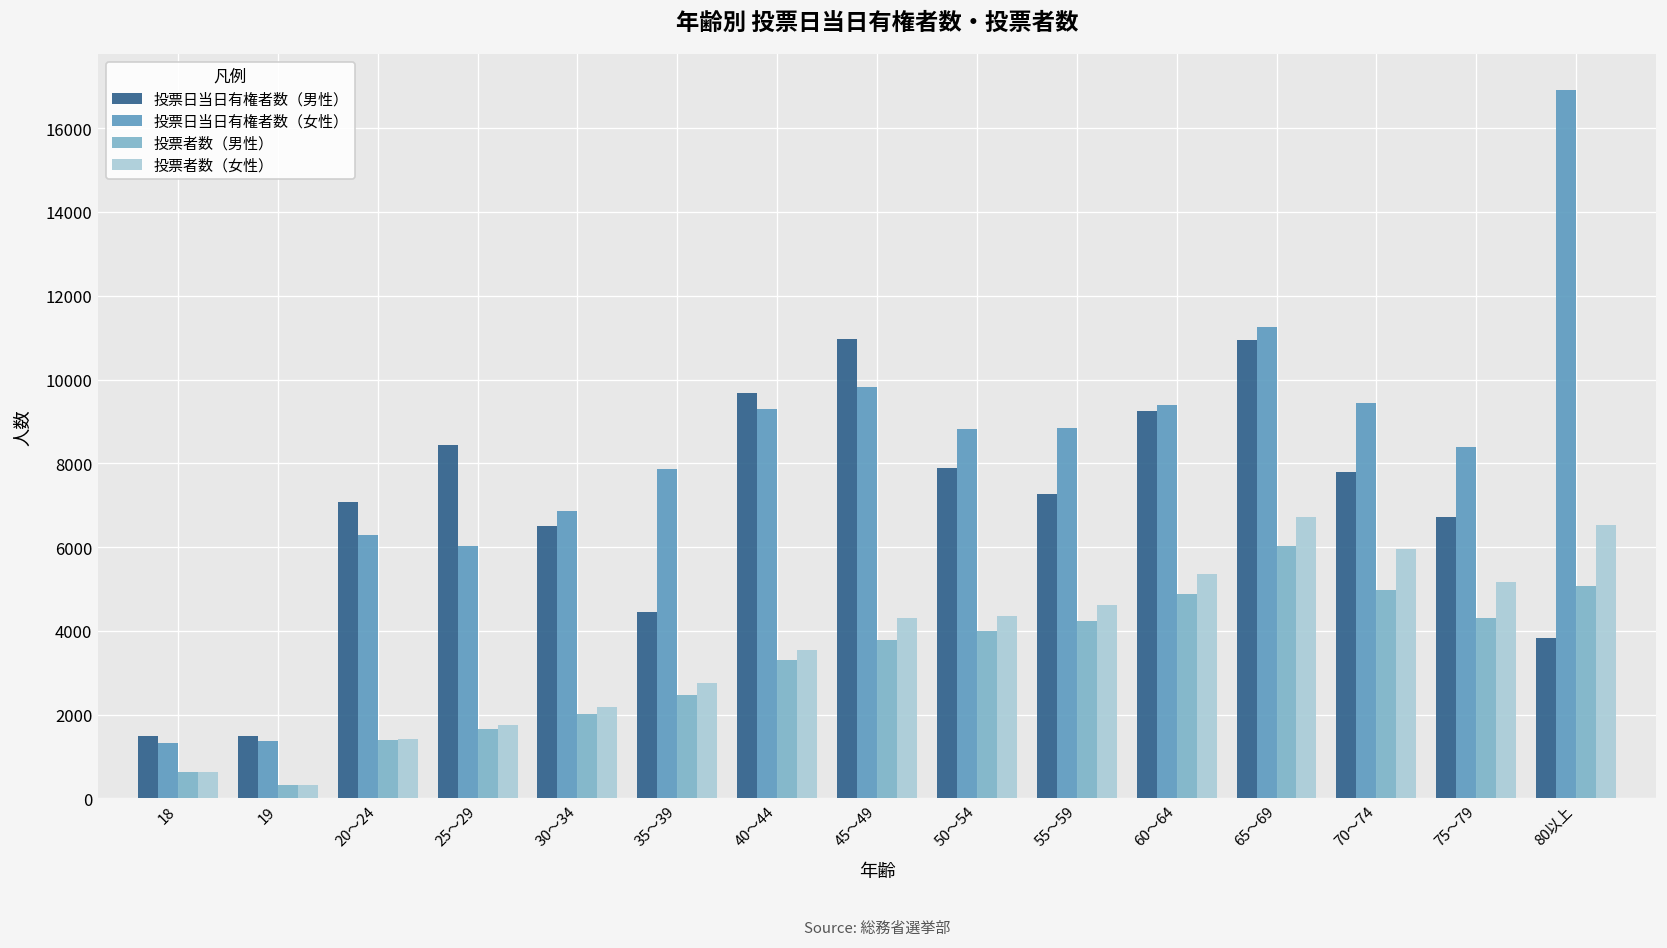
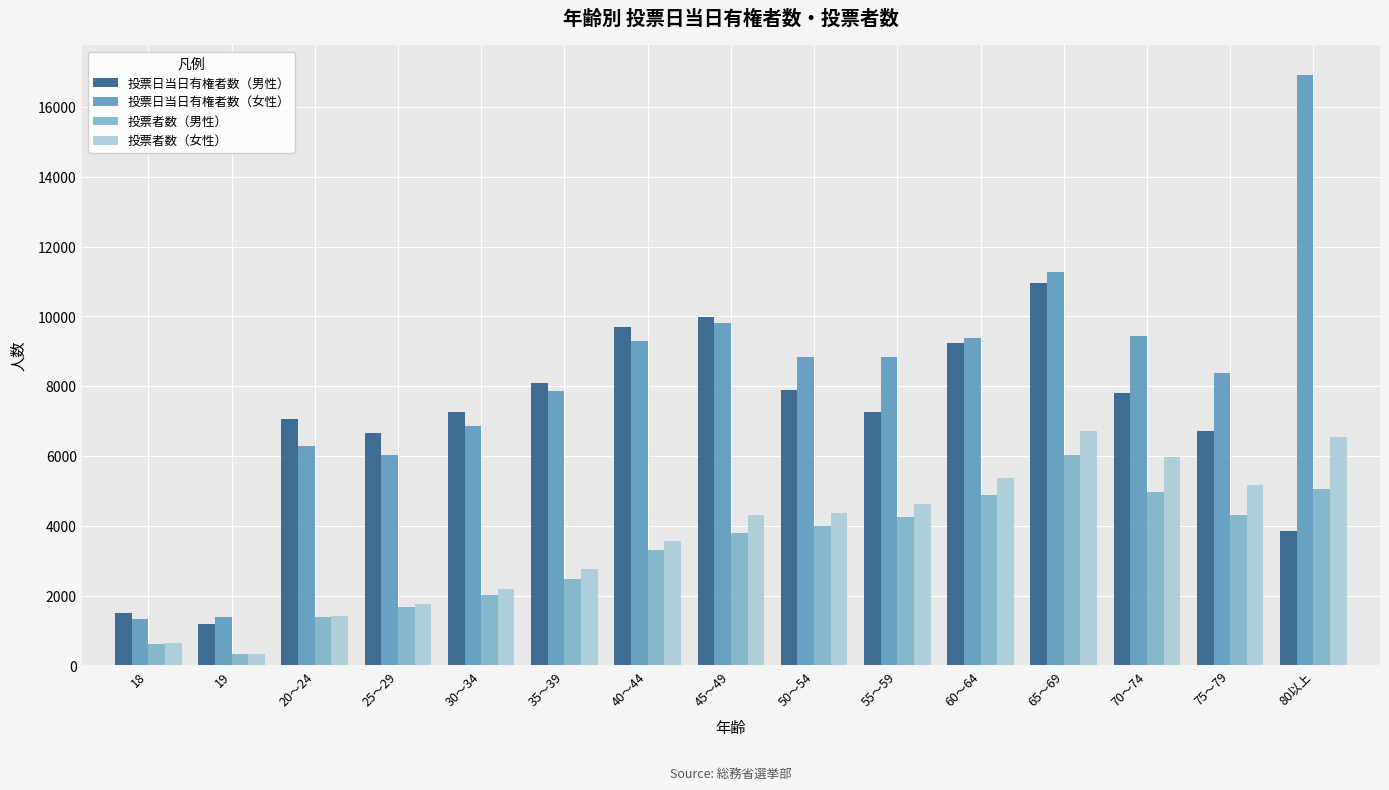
投票日当日有権者数（男性）, 19: 1500 -> 1200
投票日当日有権者数（男性）, 25～29: 8400 -> 6700
投票日当日有権者数（男性）, 30～34: 6500 -> 7300
投票日当日有権者数（男性）, 35～39: 4500 -> 8100
投票日当日有権者数（男性）, 45～49: 11000 -> 10000
